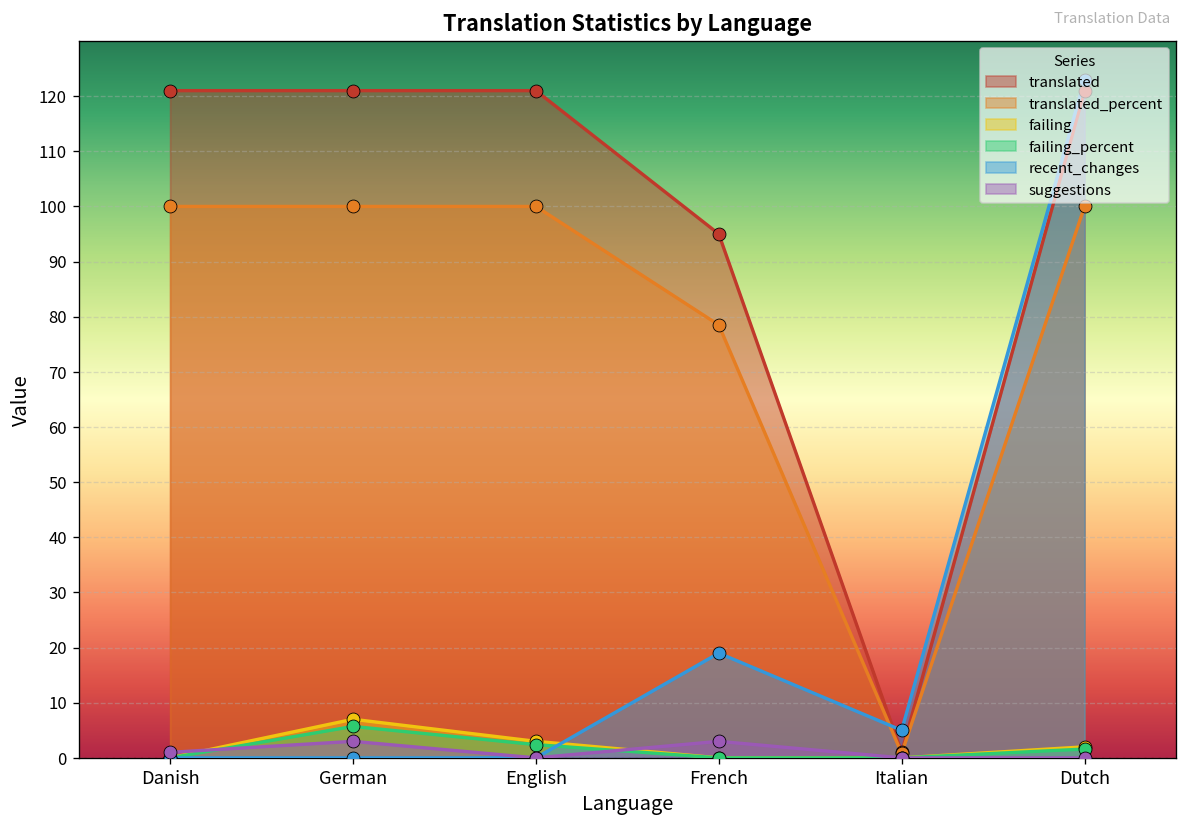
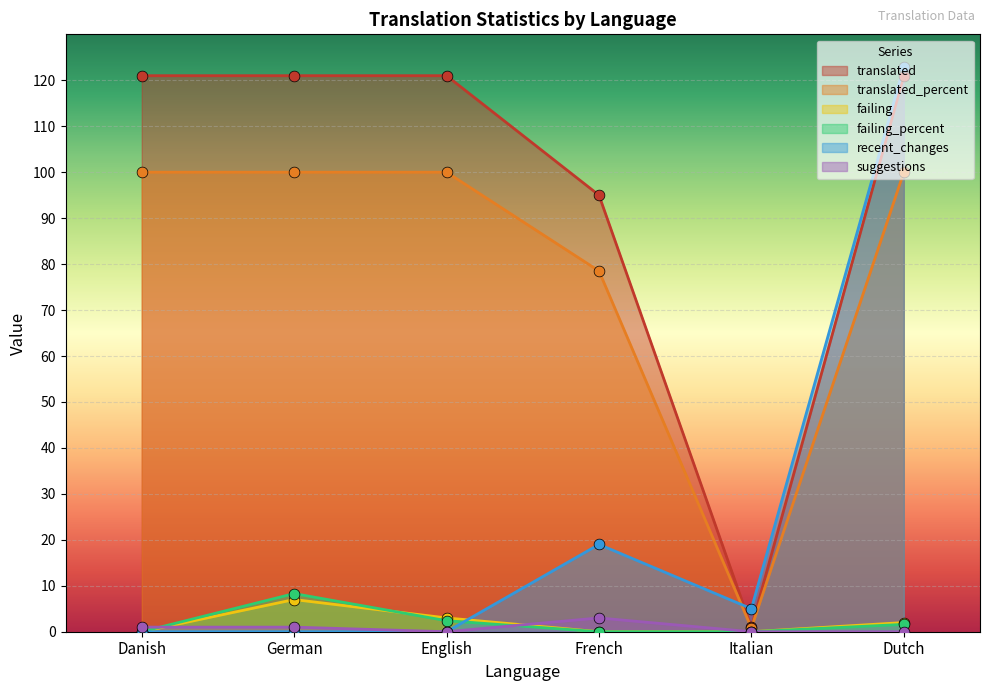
failing_percent, German: 6 -> 8
suggestions, German: 3 -> 1
